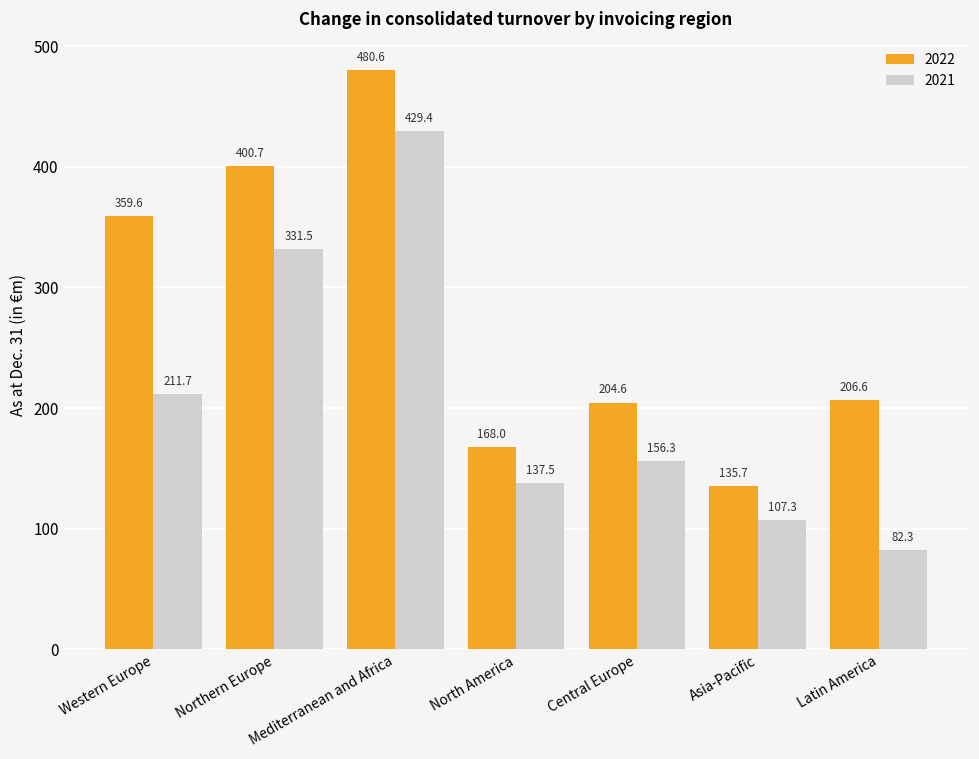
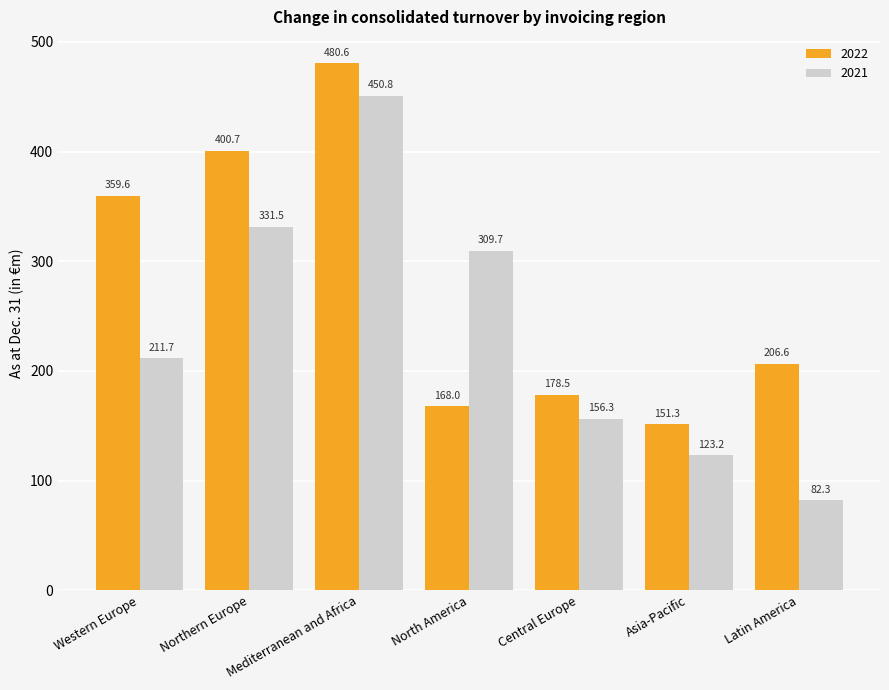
2021, Mediterranean and Africa: 429.4 -> 450.8
2021, North America: 137.5 -> 309.7
2022, Central Europe: 204.6 -> 178.5
2022, Asia-Pacific: 135.7 -> 151.3
2021, Asia-Pacific: 107.3 -> 123.2
